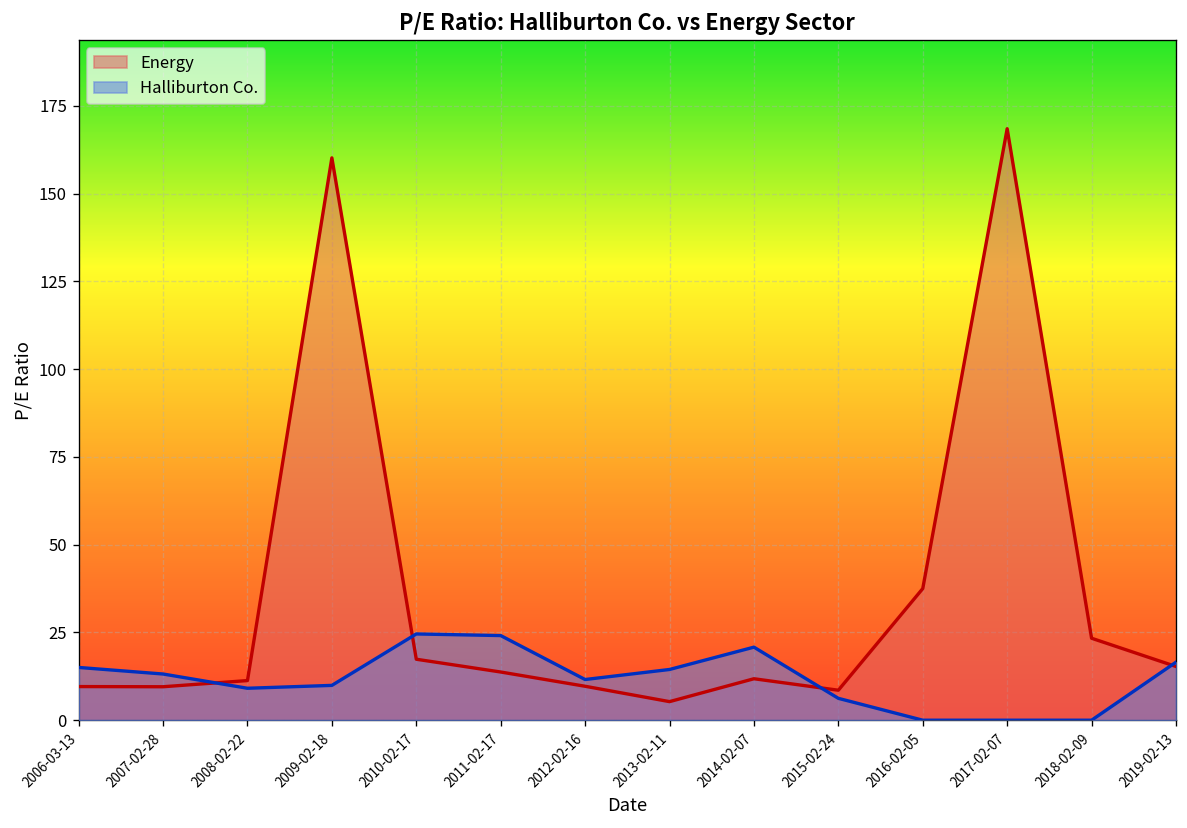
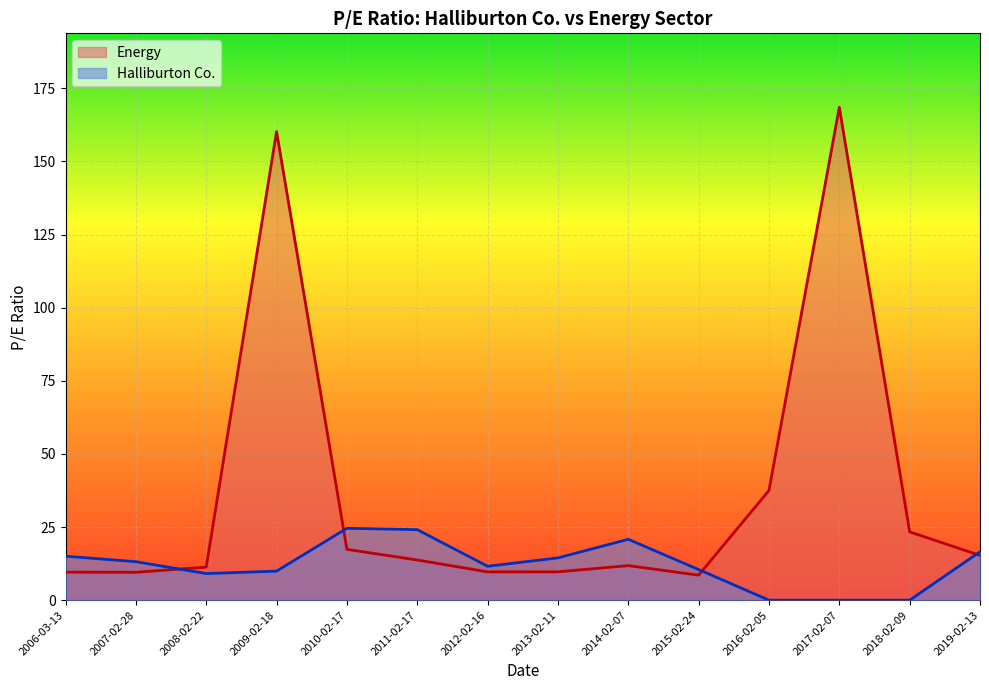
Energy, 2013-02-11: 5 -> 10
Halliburton Co., 2015-02-24: 6 -> 10
